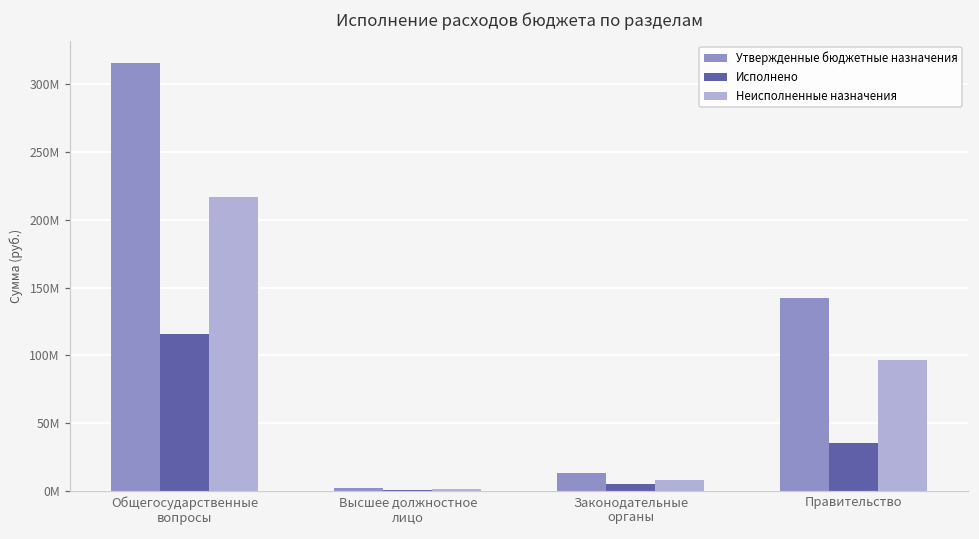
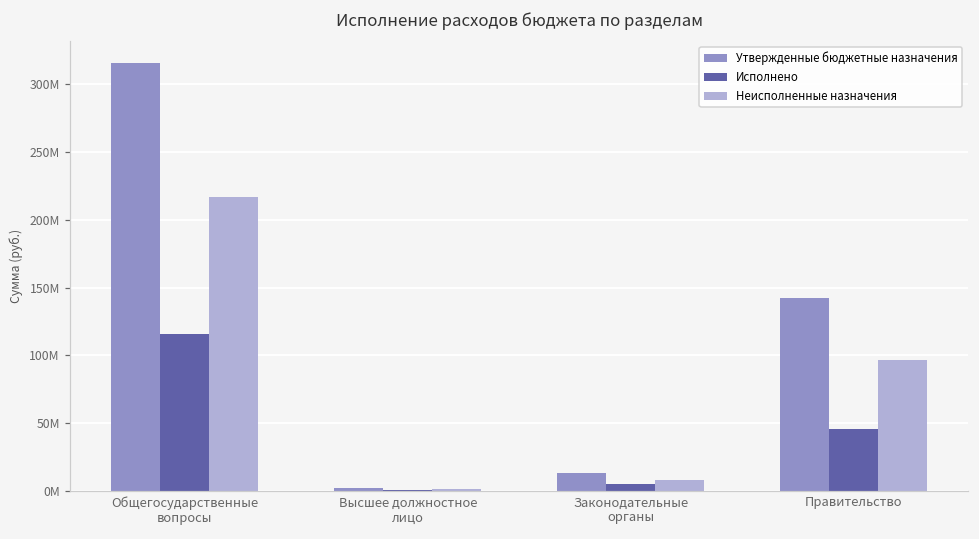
Исполнено, Правительство: 35000000 -> 46000000
